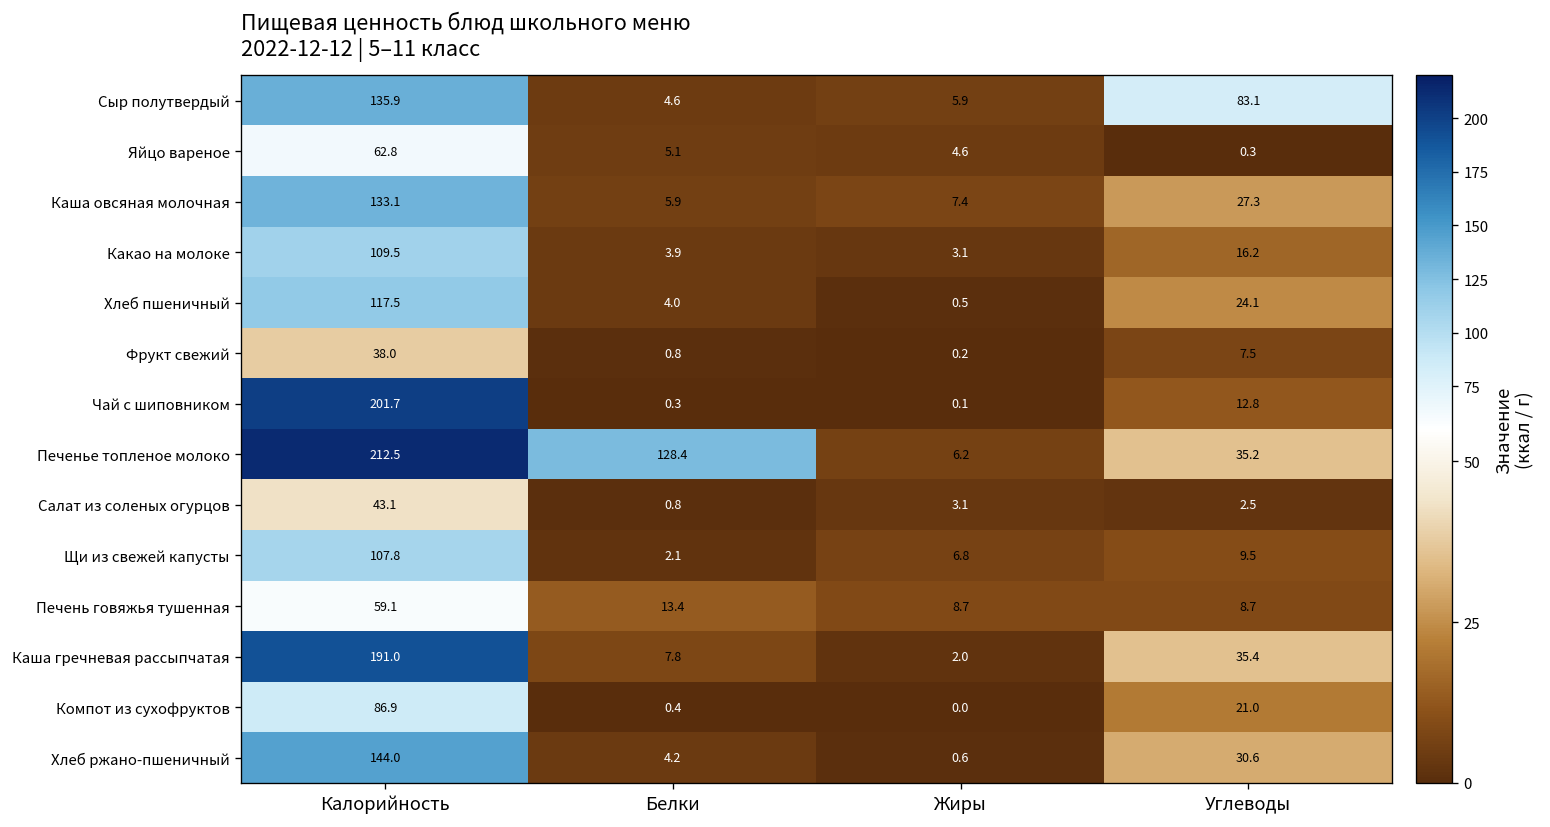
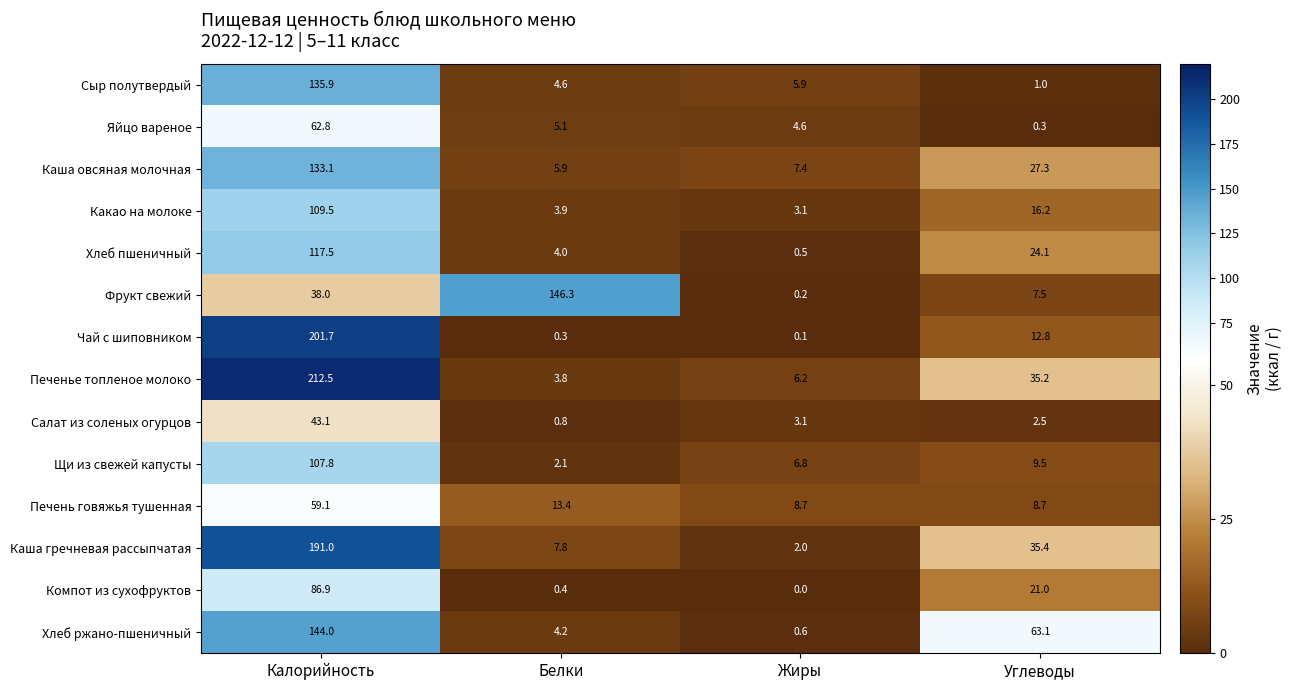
Сыр полутвердый, Углеводы: 83.1 -> 1.0
Фрукт свежий, Белки: 0.8 -> 146.3
Печенье топленое молоко, Белки: 128.4 -> 3.8
Хлеб ржано-пшеничный, Углеводы: 30.6 -> 63.1
